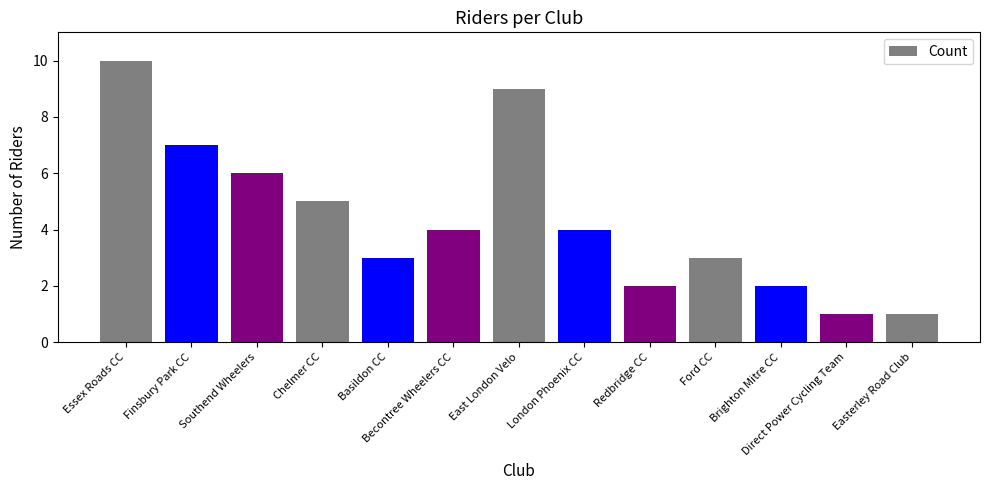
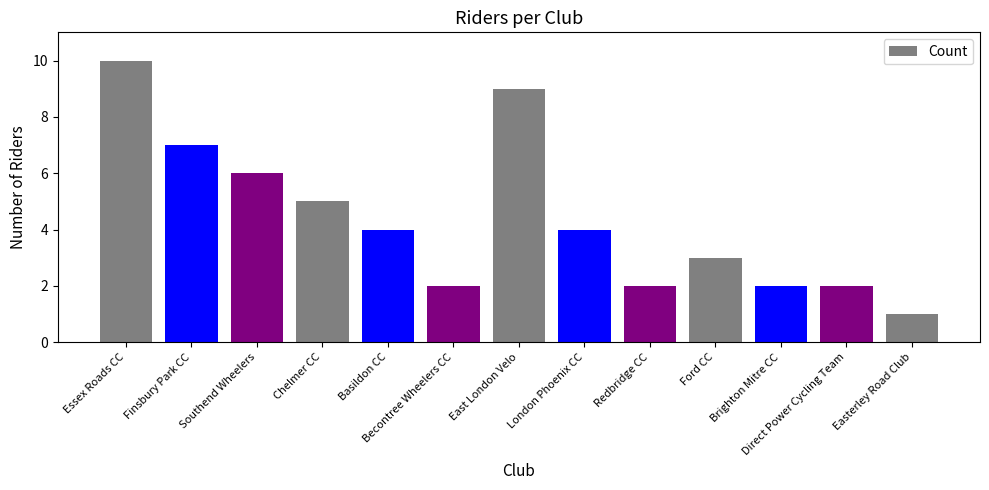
Basildon CC: 3 -> 4
Becontree Wheelers CC: 4 -> 2
Direct Power Cycling Team: 1 -> 2
